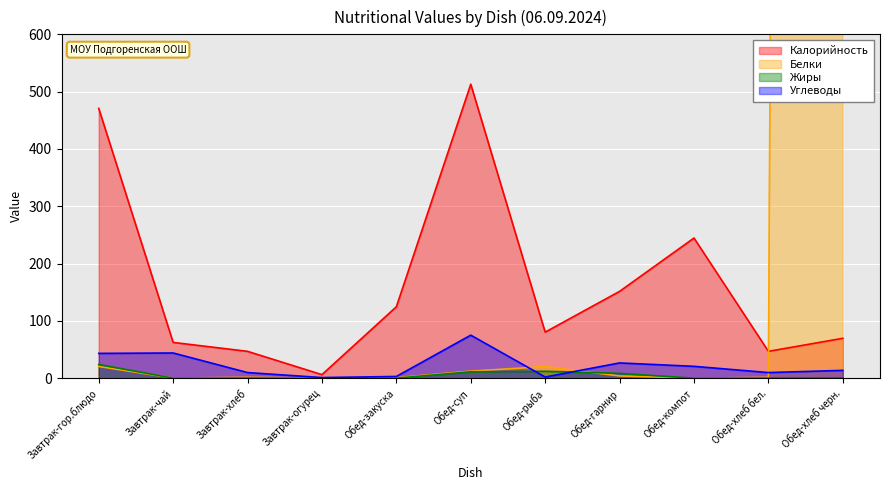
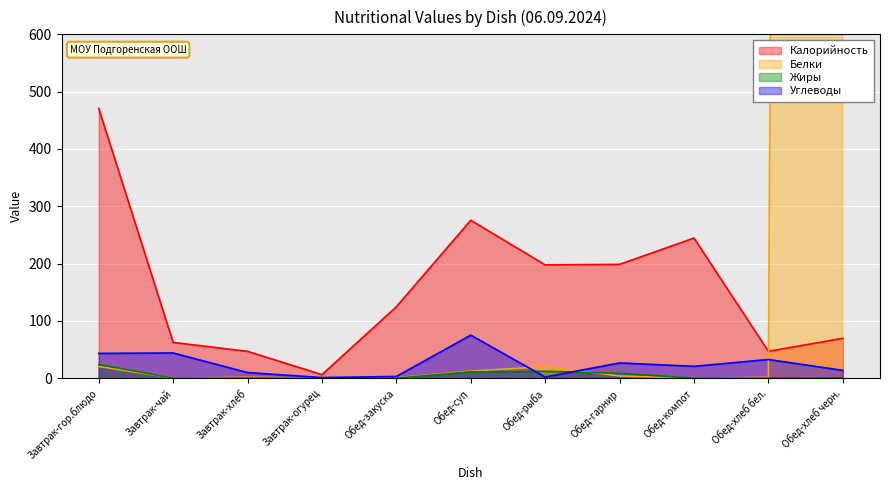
Калорийность, Обед-суп: 510 -> 280
Калорийность, Обед-рыба: 80 -> 200
Калорийность, Обед-гарнир: 150 -> 200
Углеводы, Обед-хлеб бел.: 10 -> 30
